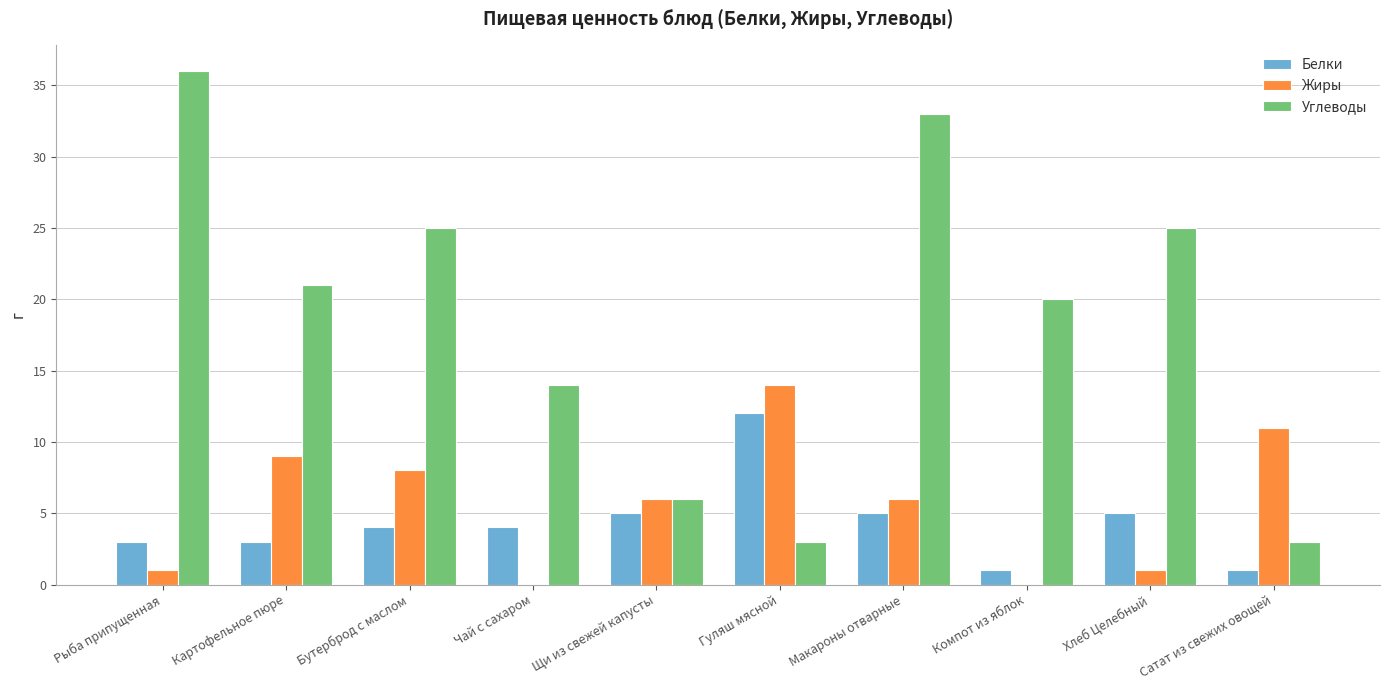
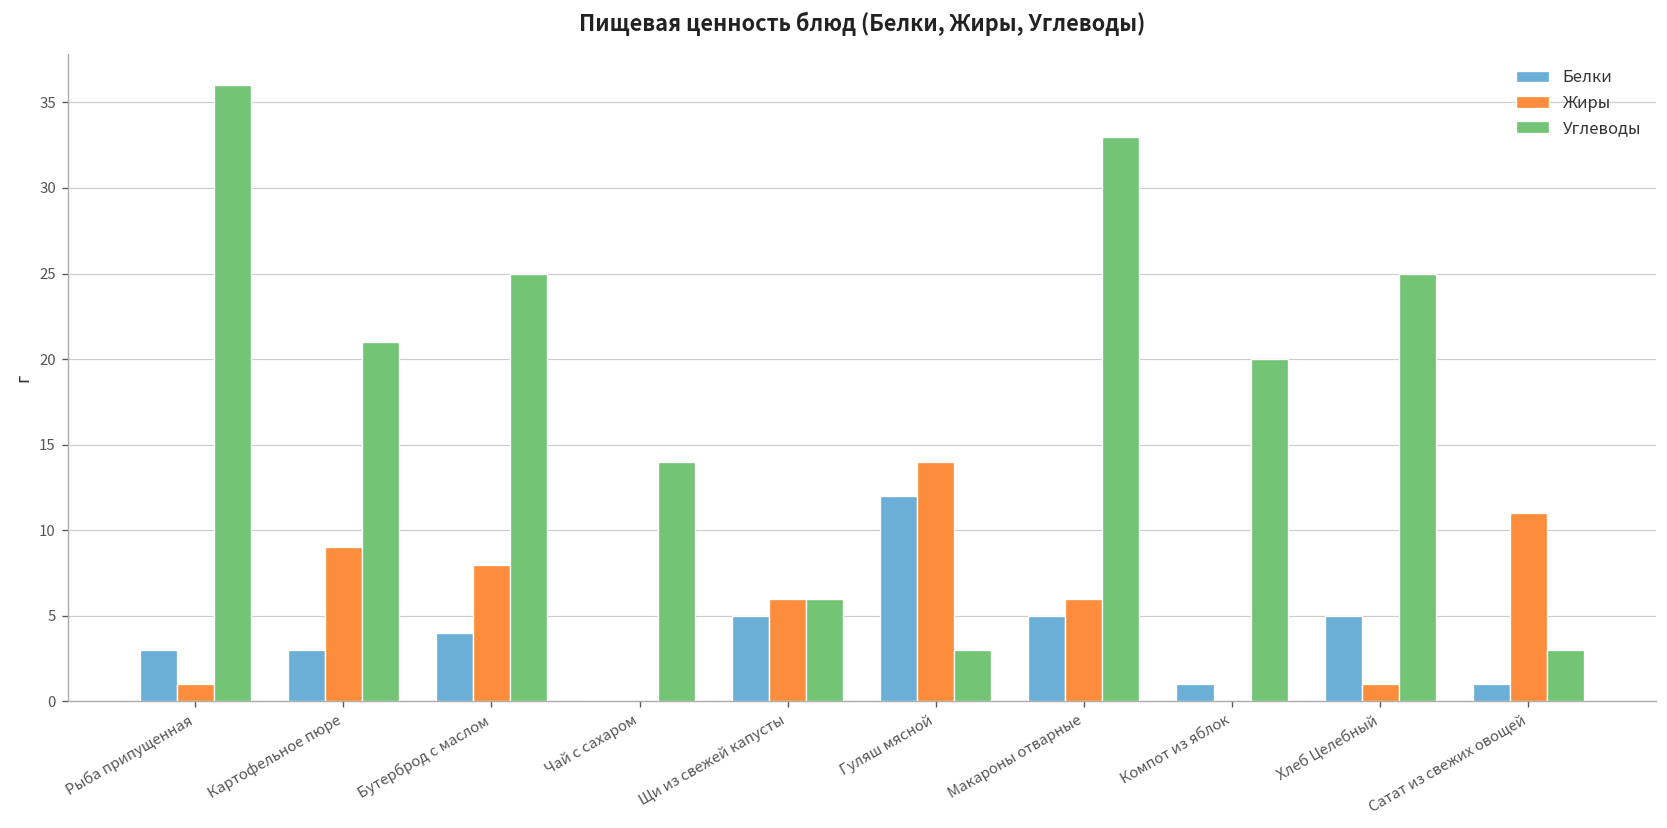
Белки, Чай с сахаром: 4 -> 0
